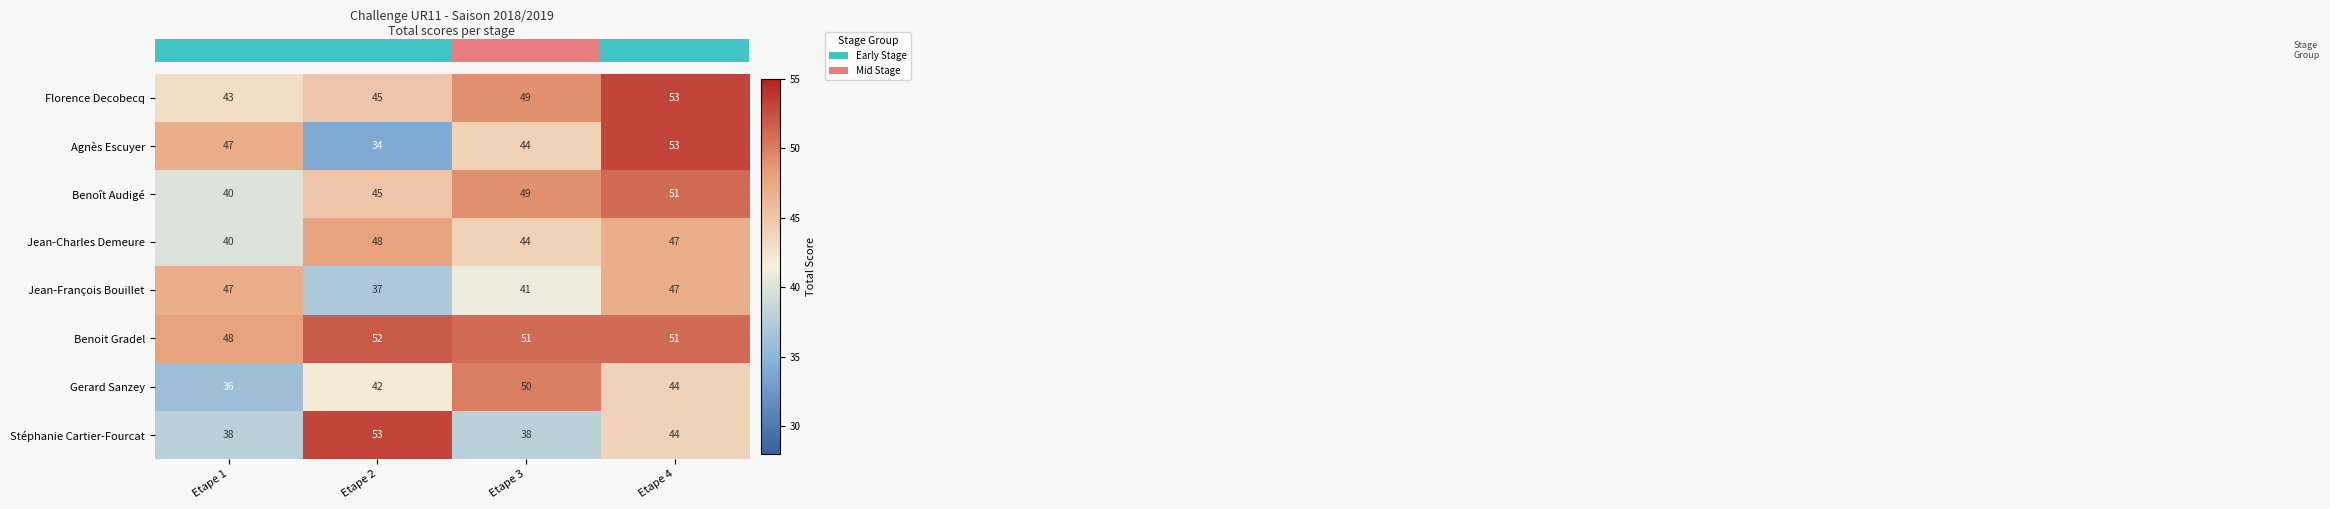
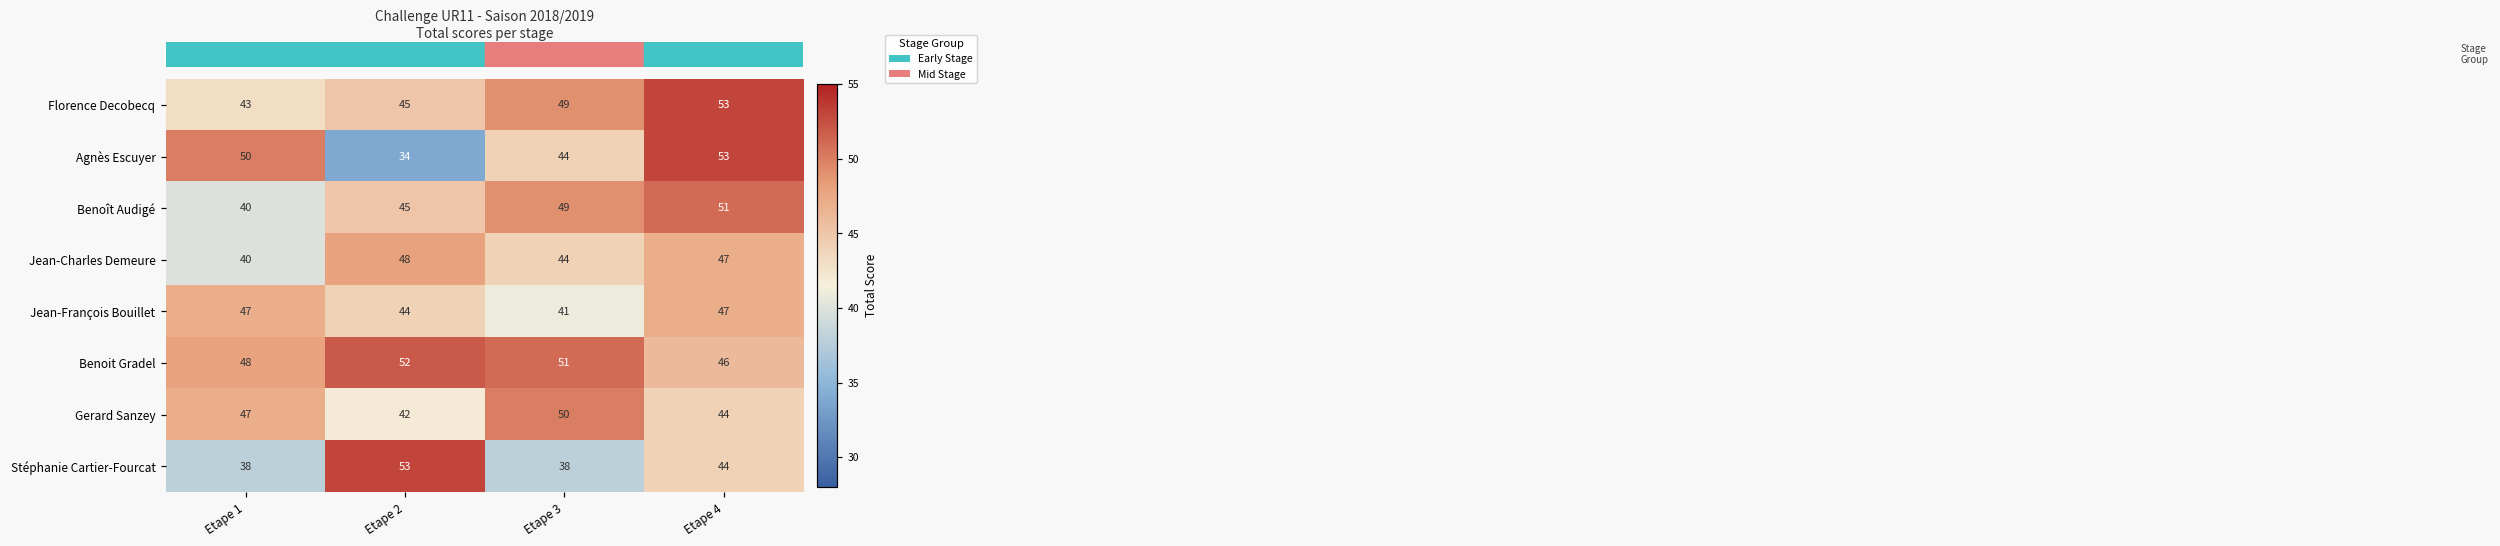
Agnès Escuyer, Etape 1: 47 -> 50
Jean-François Bouillet, Etape 2: 37 -> 44
Benoit Gradel, Etape 4: 51 -> 46
Gerard Sanzey, Etape 1: 36 -> 47
